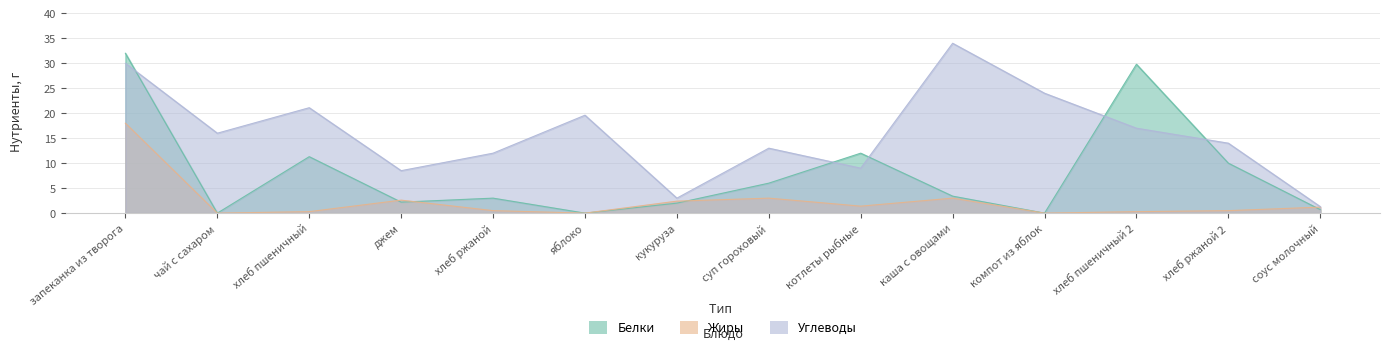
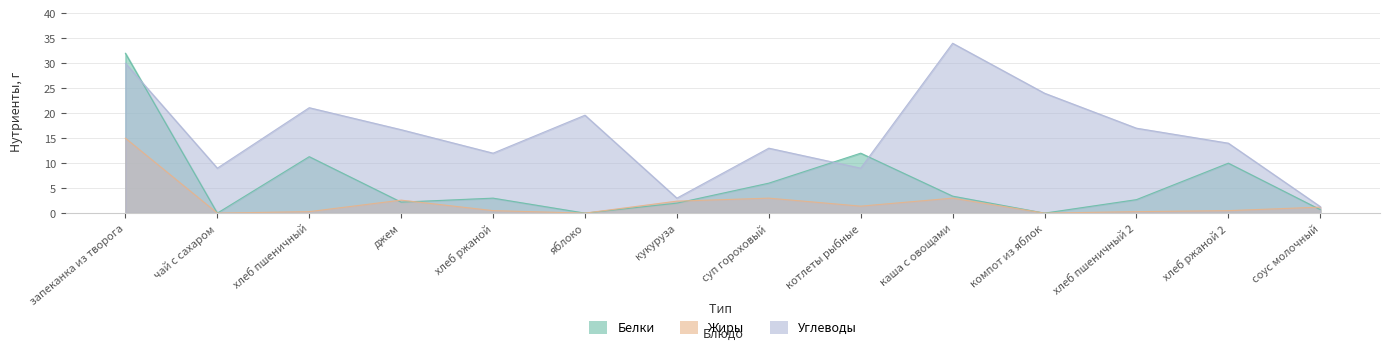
Жиры, запеканка из творога: 18 -> 15
Углеводы, чай с сахаром: 16 -> 9
Углеводы, джем: 9 -> 17
Белки, хлеб пшеничный 2: 30 -> 3
